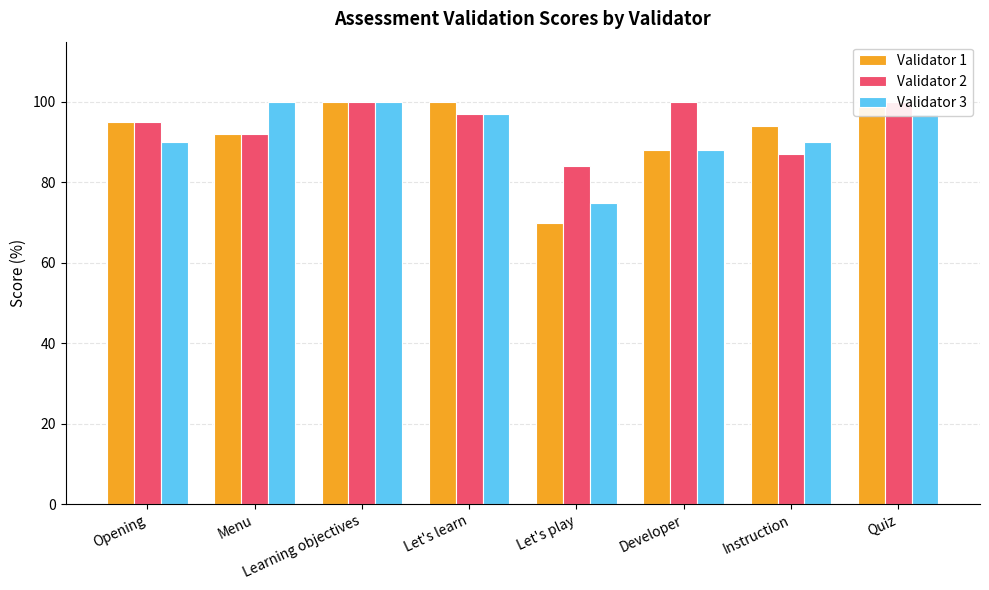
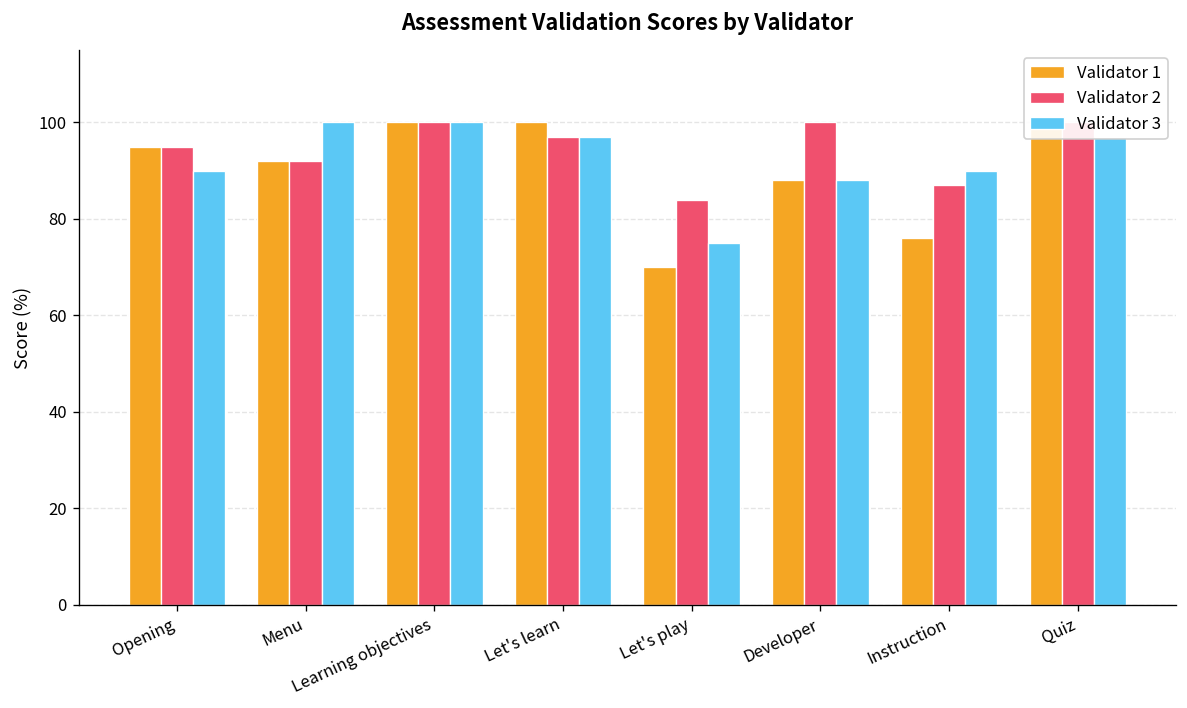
Validator 1, Instruction: 94 -> 76
